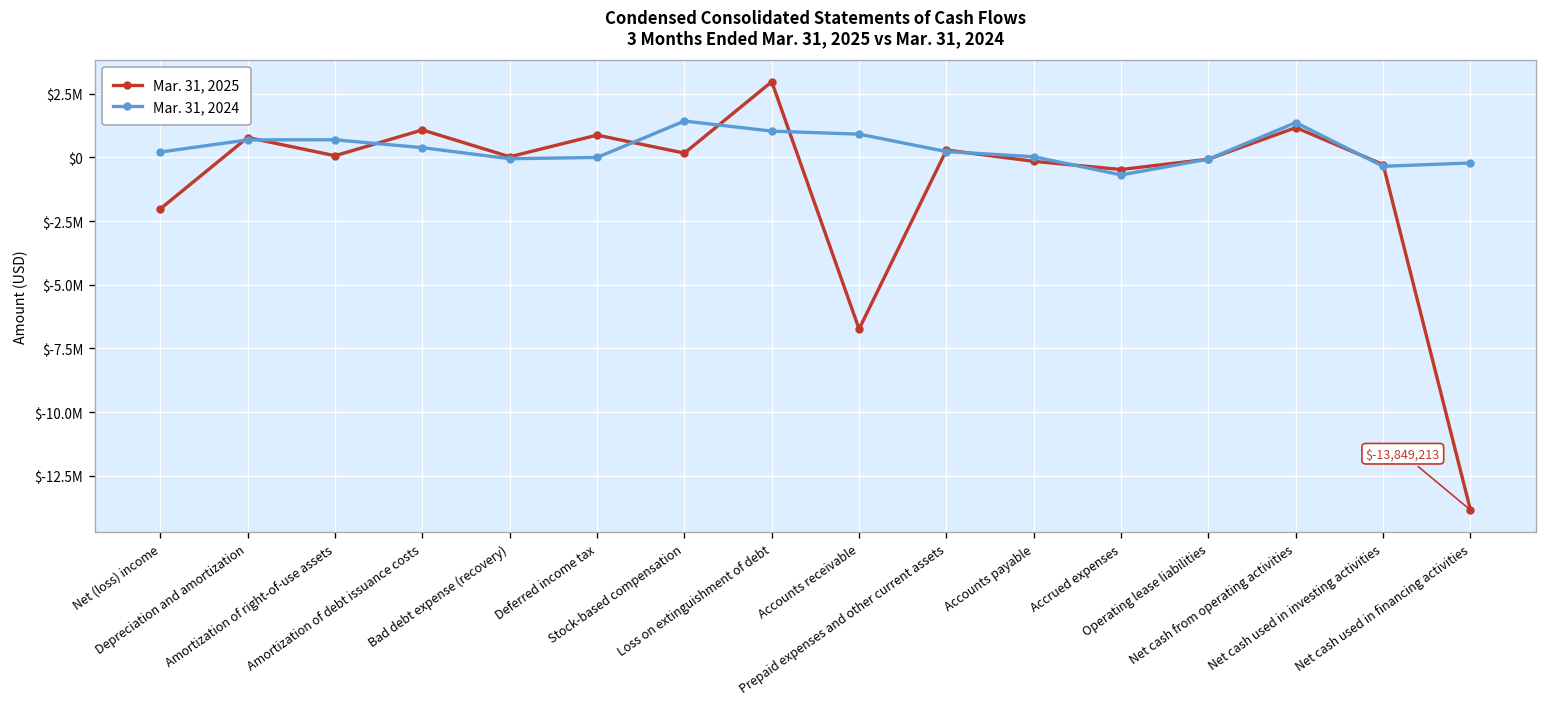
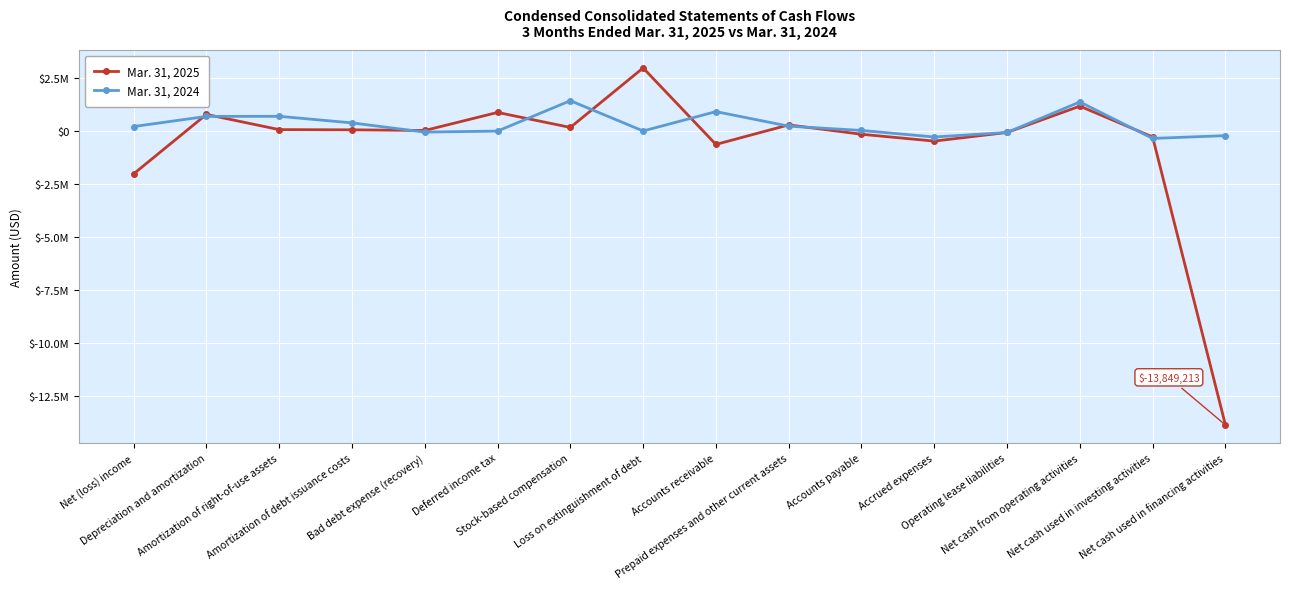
Mar. 31, 2025, Amortization of debt issuance costs: $1100000 -> $100000
Mar. 31, 2024, Loss on extinguishment of debt: $1000000 -> $0
Mar. 31, 2025, Accounts receivable: $-6700000 -> $-600000
Mar. 31, 2024, Accrued expenses: $-700000 -> $-300000
